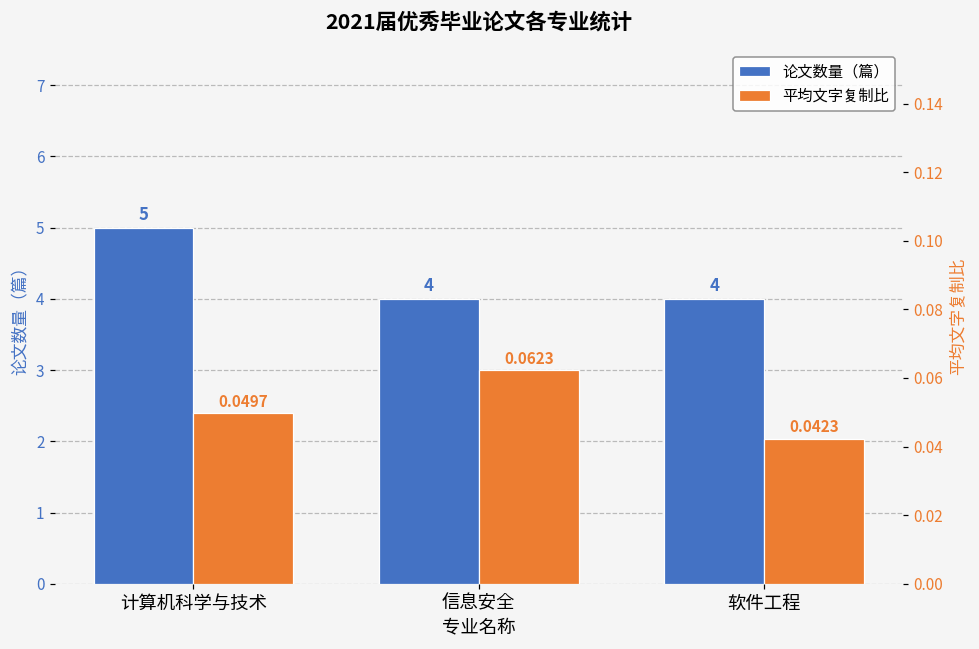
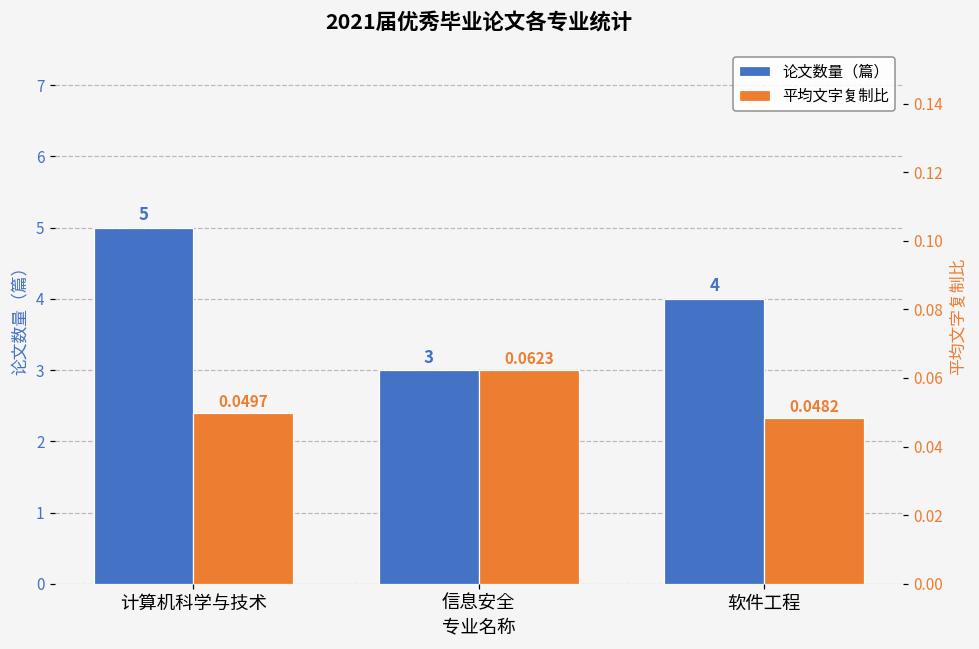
论文数量（篇）, 信息安全: 4 -> 3
平均文字复制比, 软件工程: 0.0423 -> 0.0482
